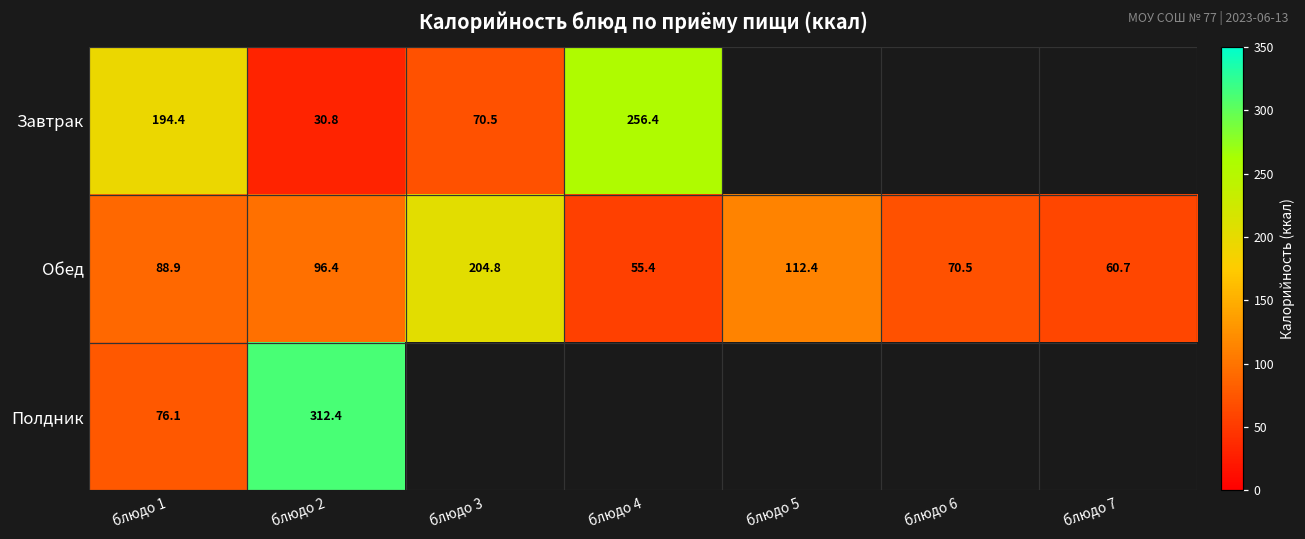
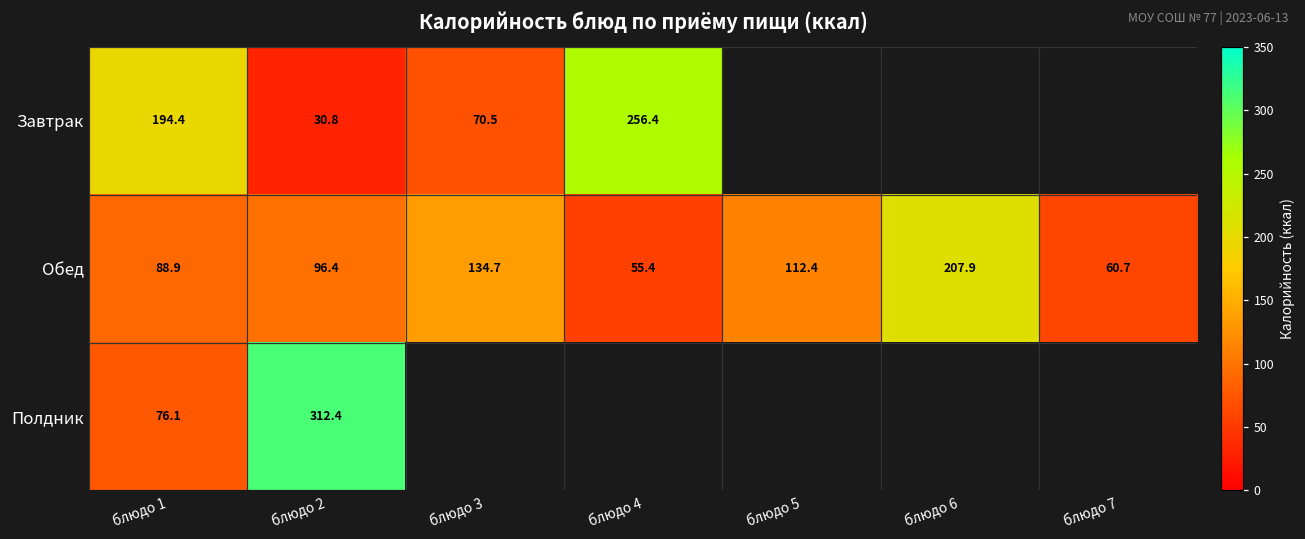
Обед, блюдо 3: 204.8 -> 134.7
Обед, блюдо 6: 70.5 -> 207.9
